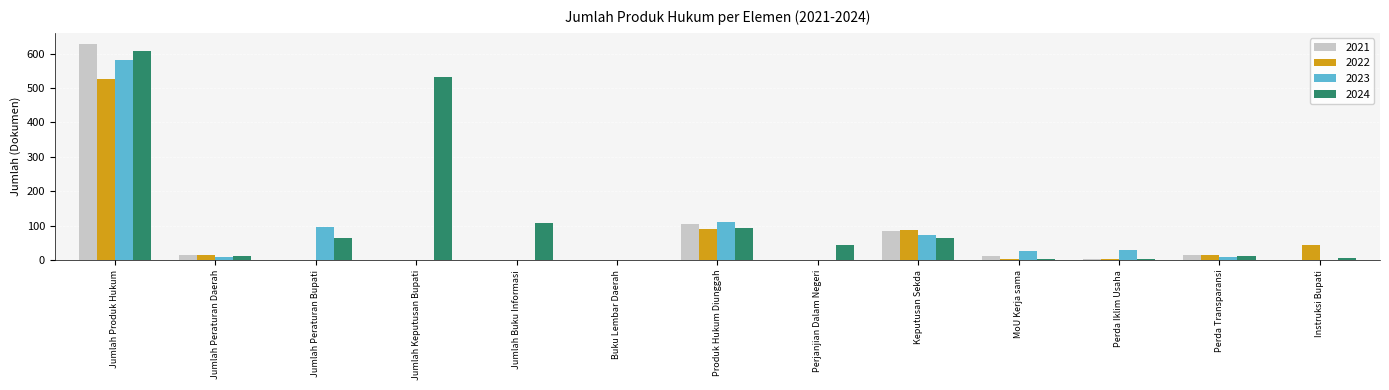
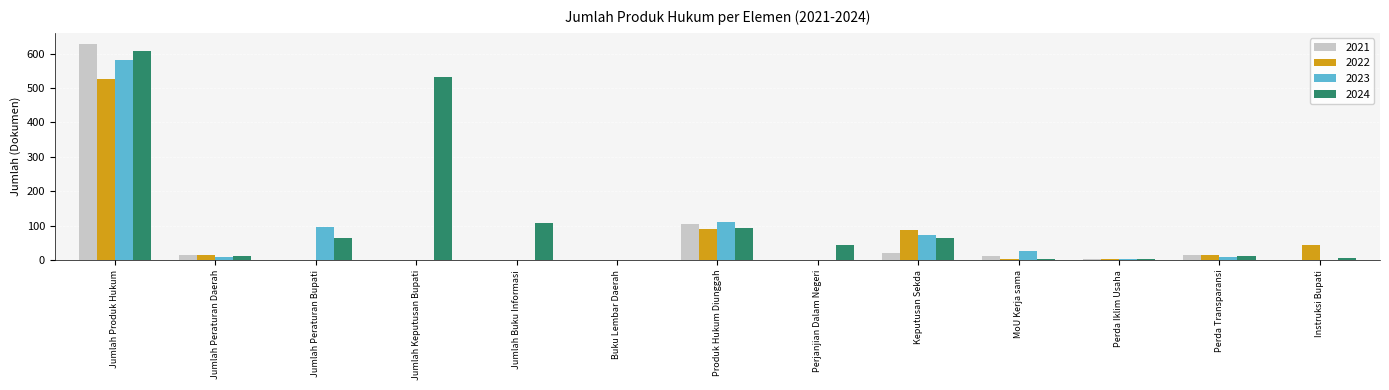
2021, Keputusan Sekda: 80 -> 20
2023, Perda Iklim Usaha: 30 -> 0
